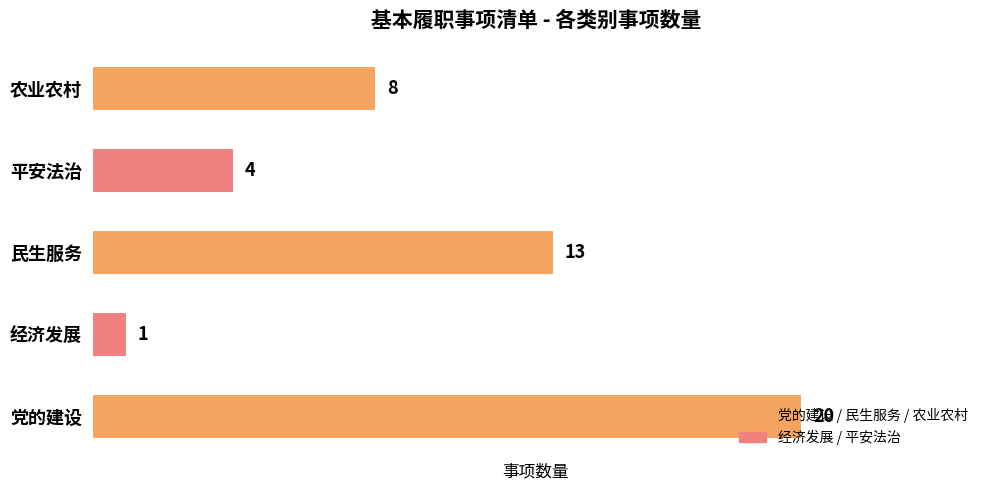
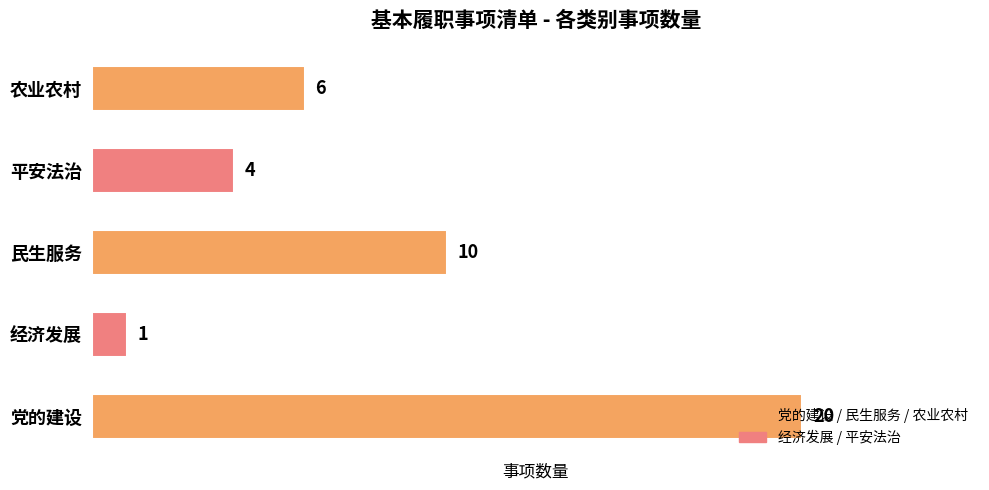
农业农村: 8 -> 6
民生服务: 13 -> 10
